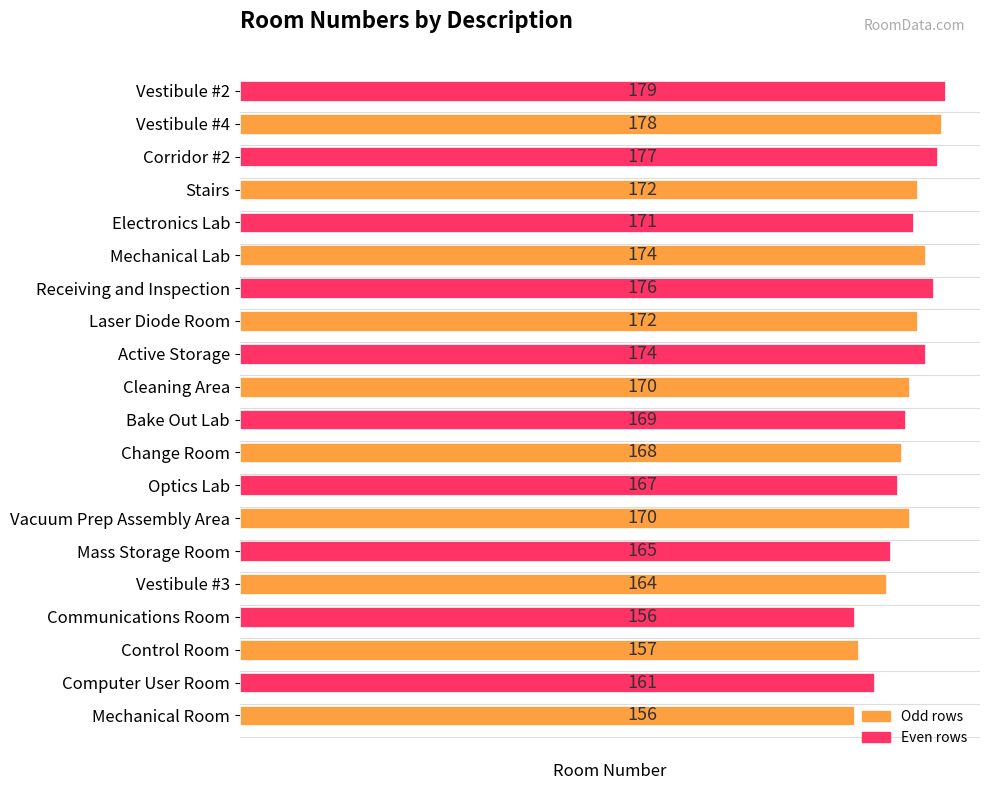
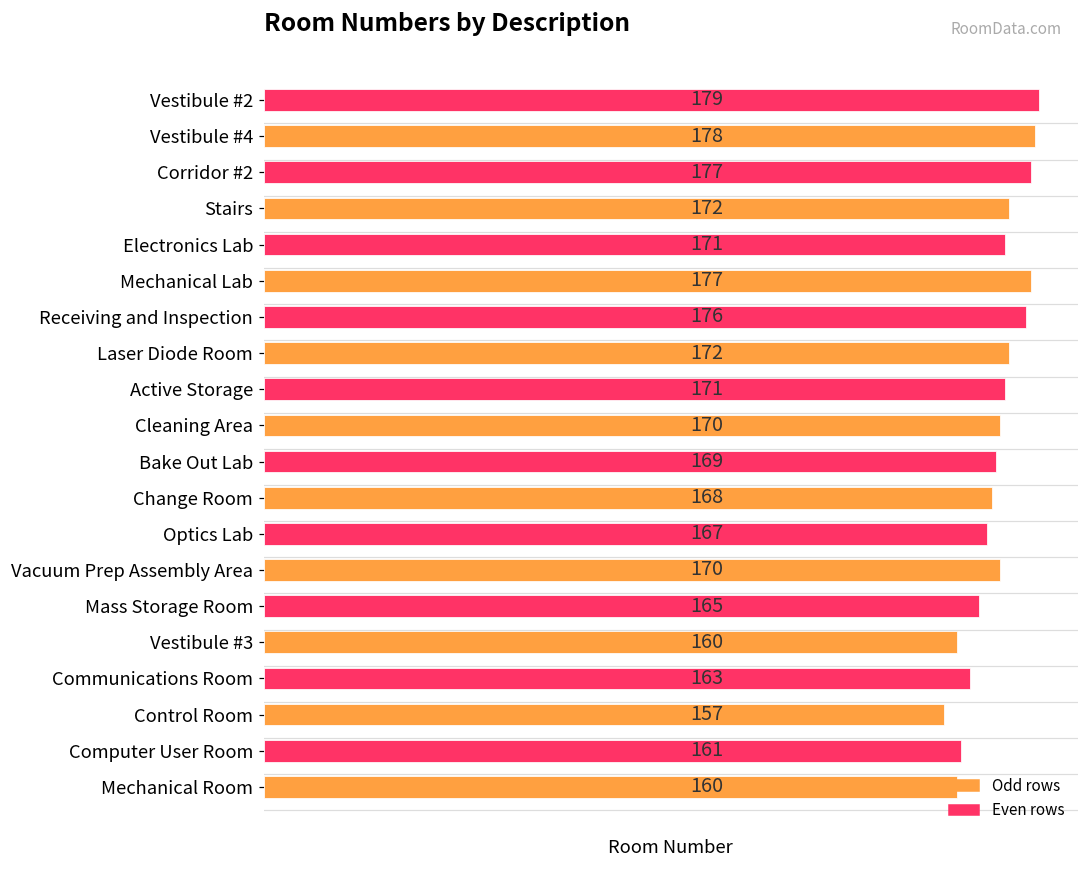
Mechanical Lab: 174 -> 177
Active Storage: 174 -> 171
Vestibule #3: 164 -> 160
Communications Room: 156 -> 163
Mechanical Room: 156 -> 160
